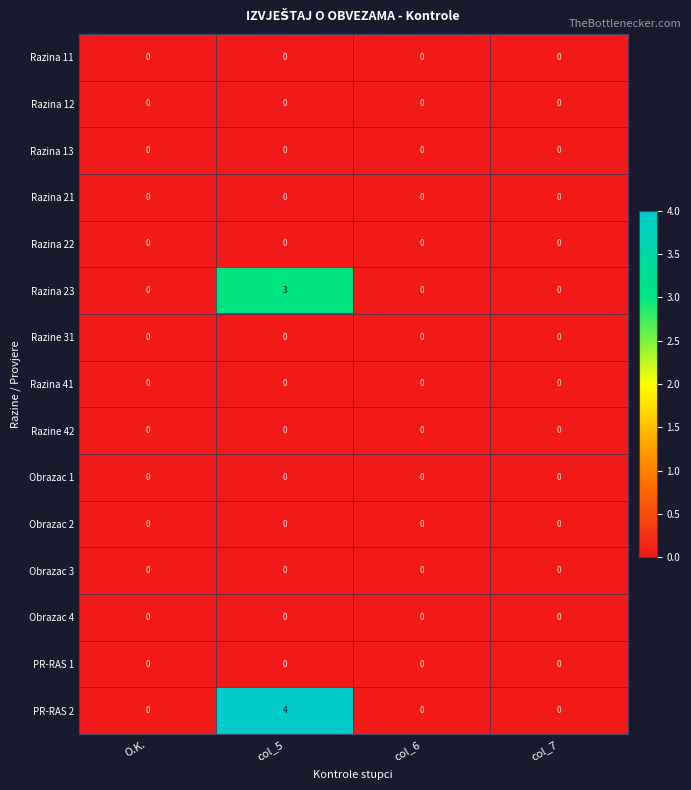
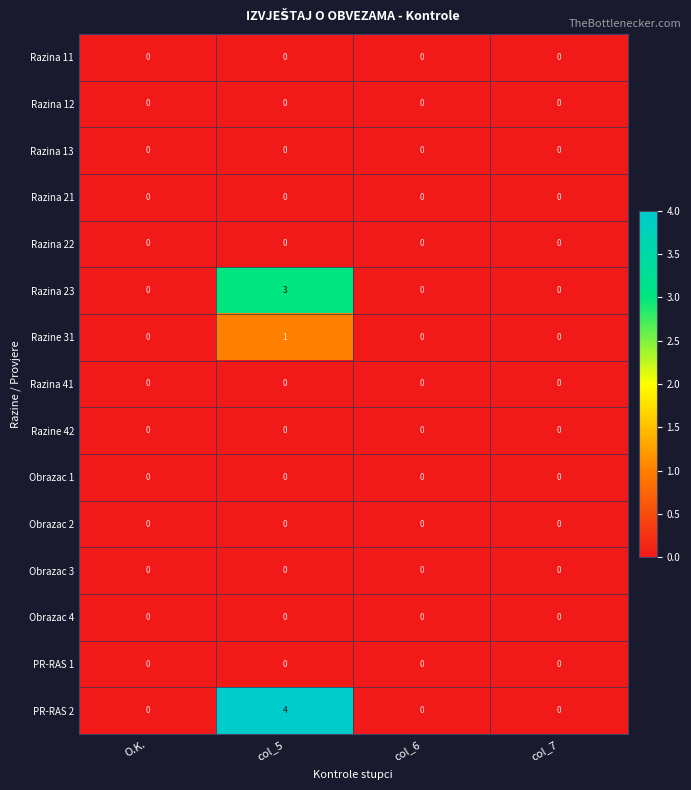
Razine 31, col_5: 0 -> 1
